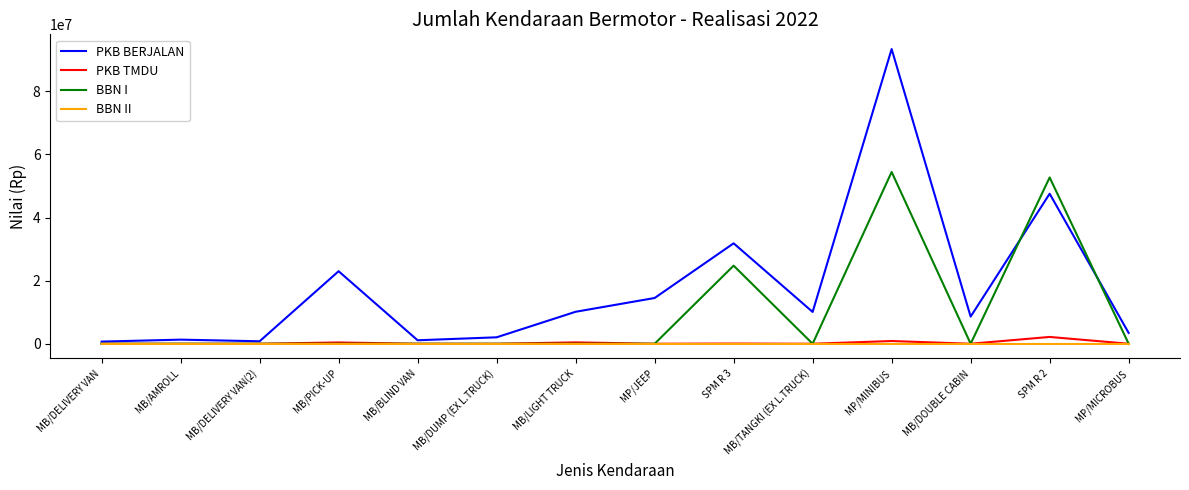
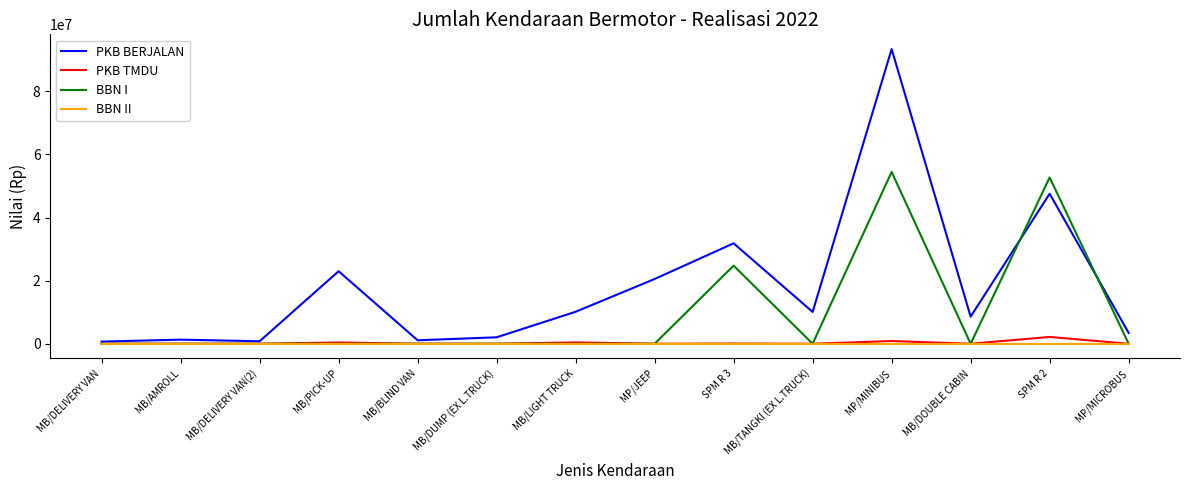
PKB BERJALAN, MP/JEEP: 14000000 -> 21000000
